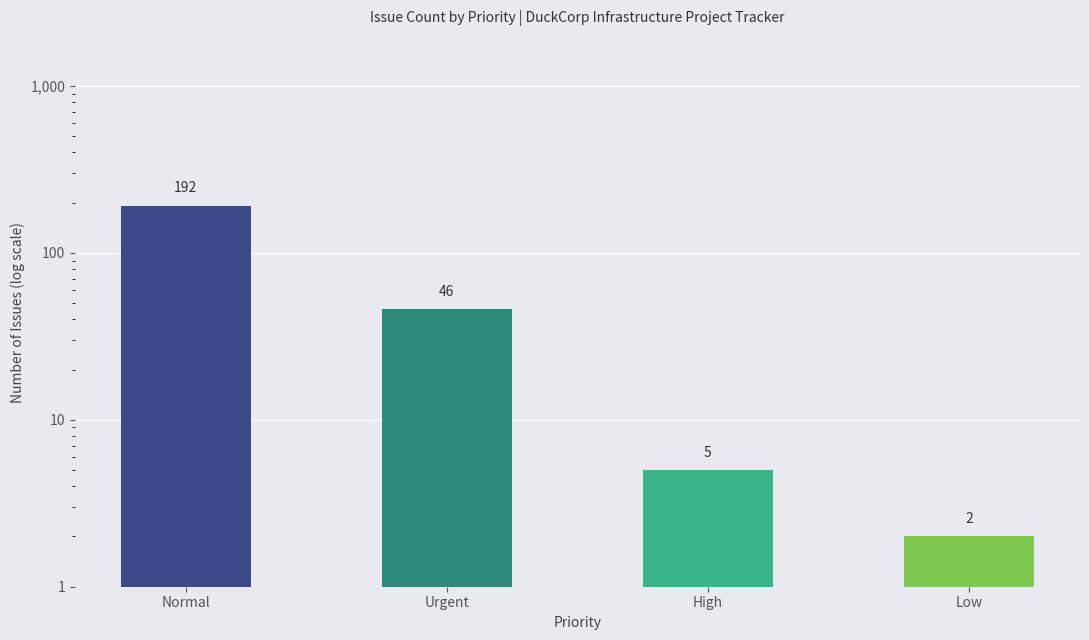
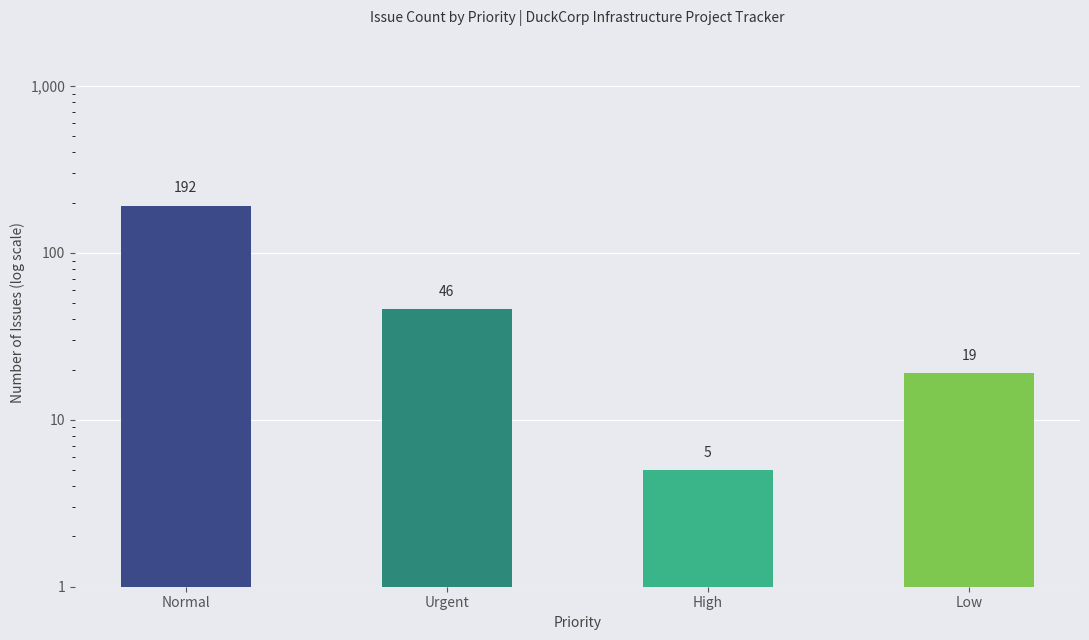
Low: 2 -> 19
